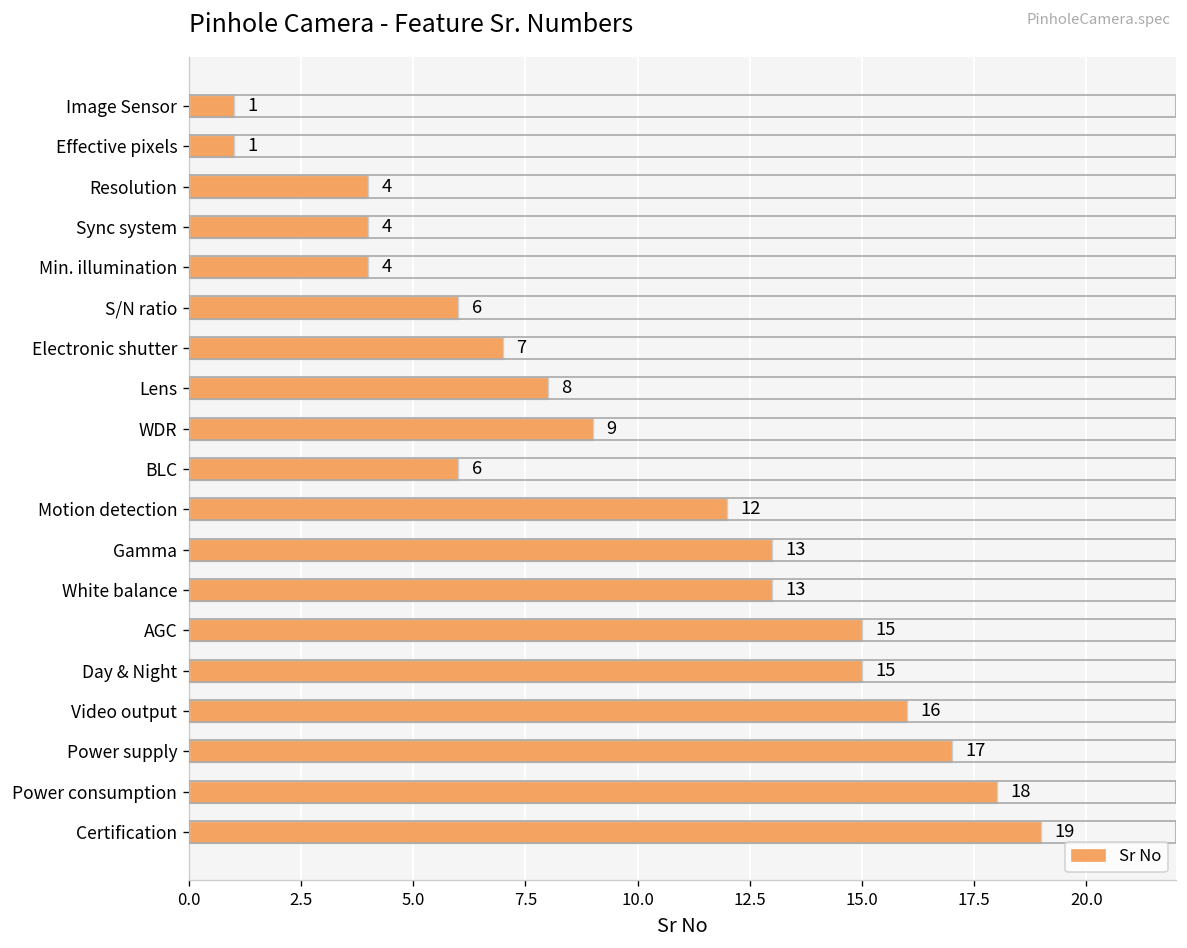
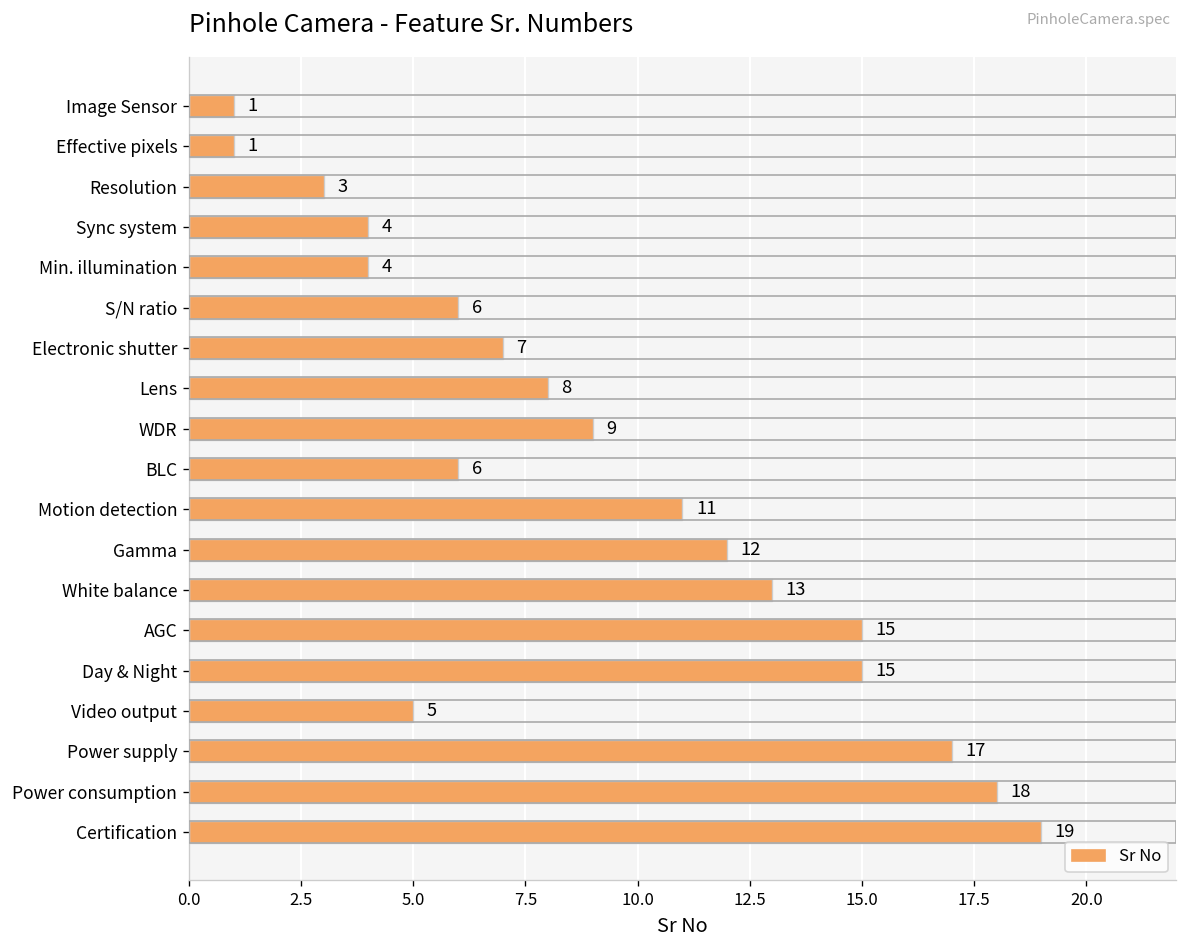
Resolution: 4 -> 3
Motion detection: 12 -> 11
Gamma: 13 -> 12
Video output: 16 -> 5
